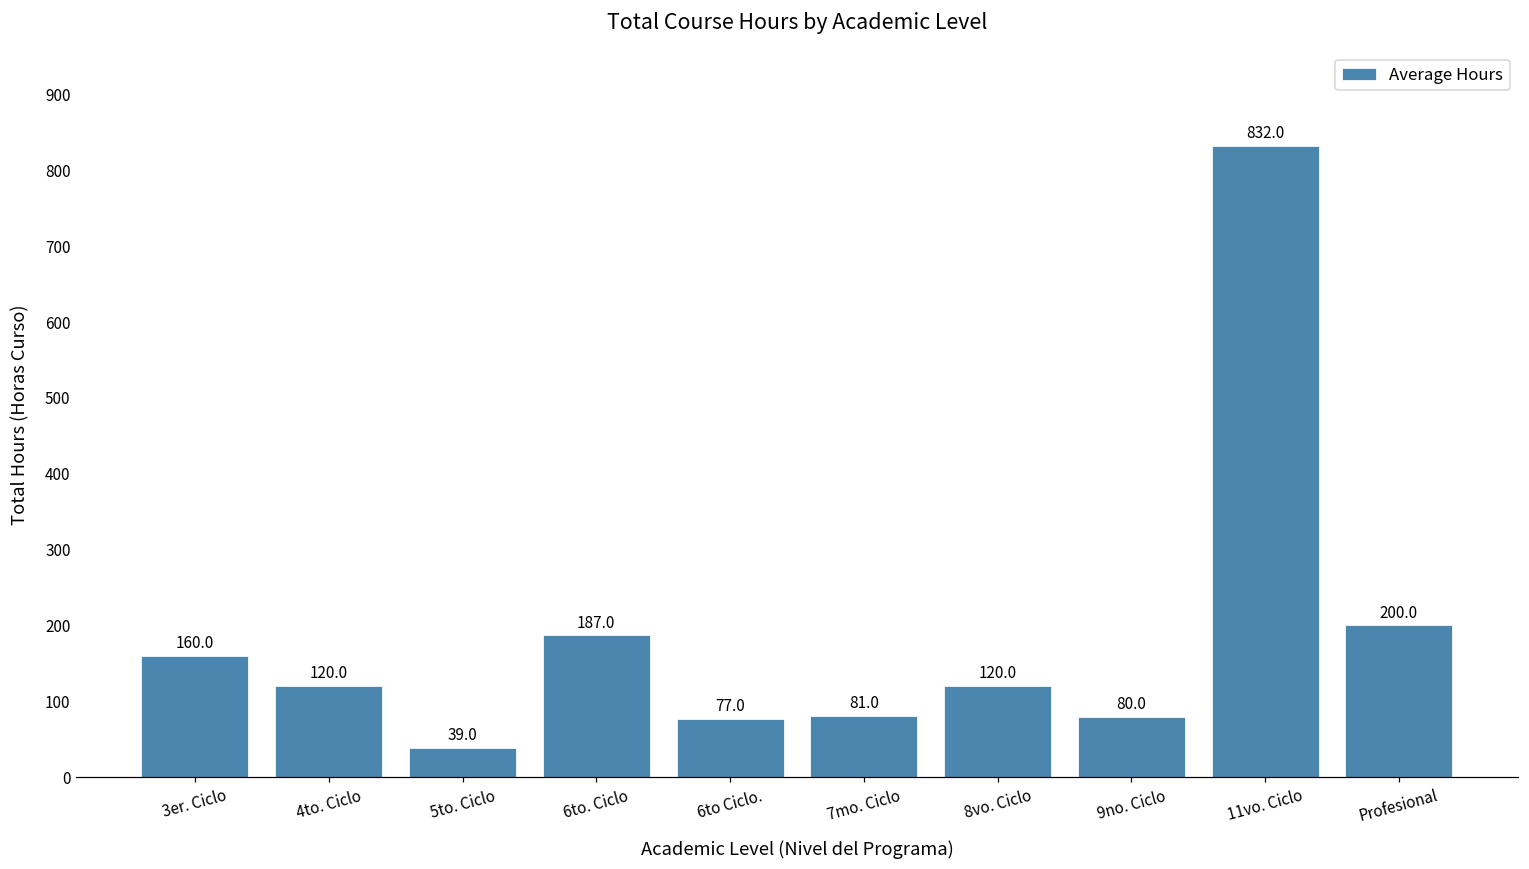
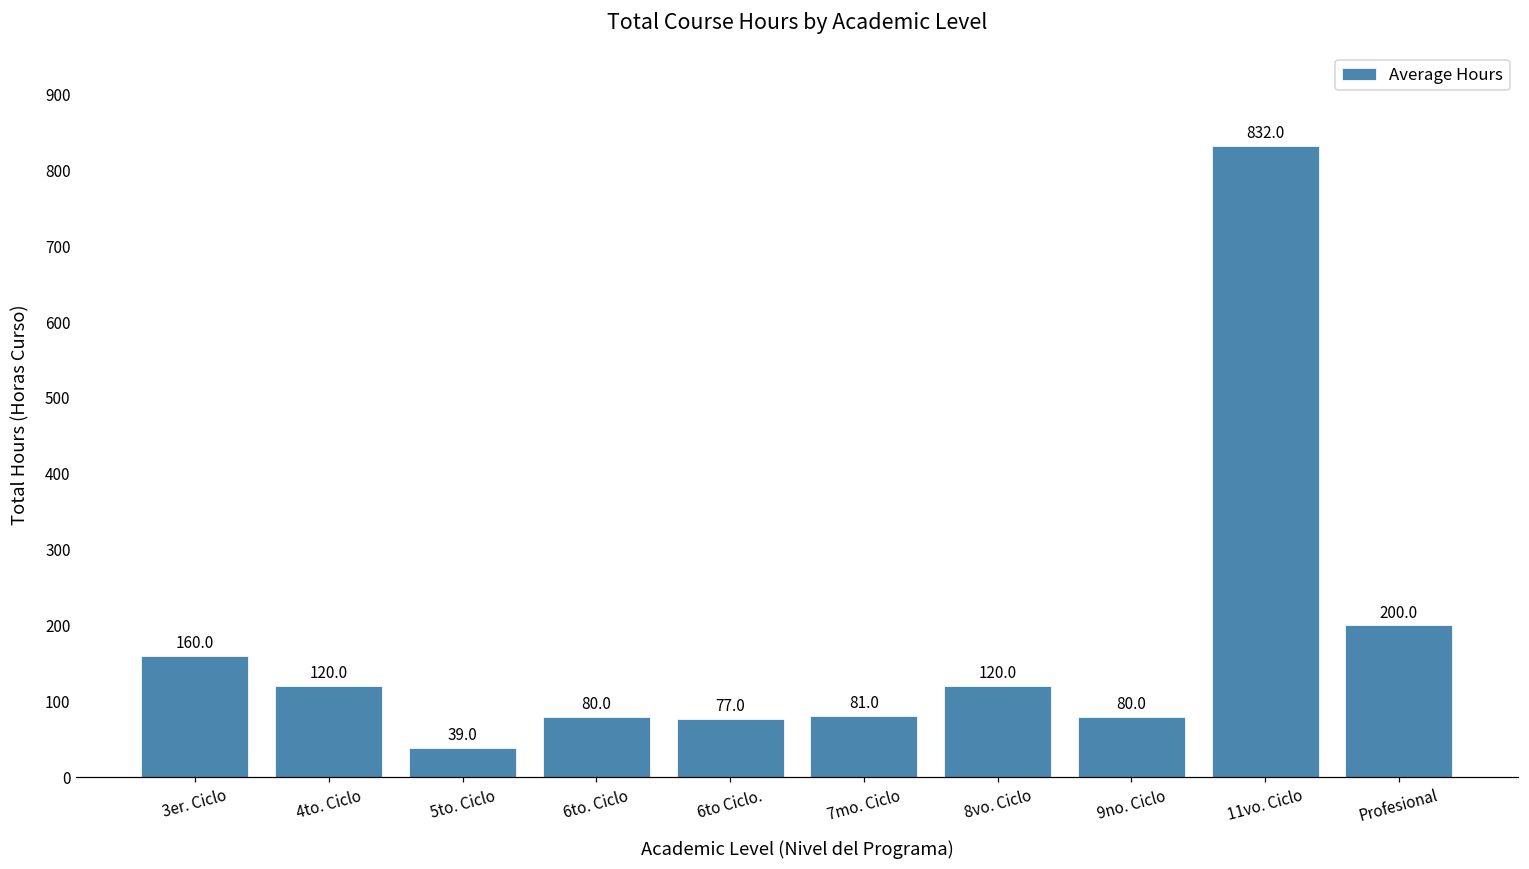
6to. Ciclo: 187.0 -> 80.0
